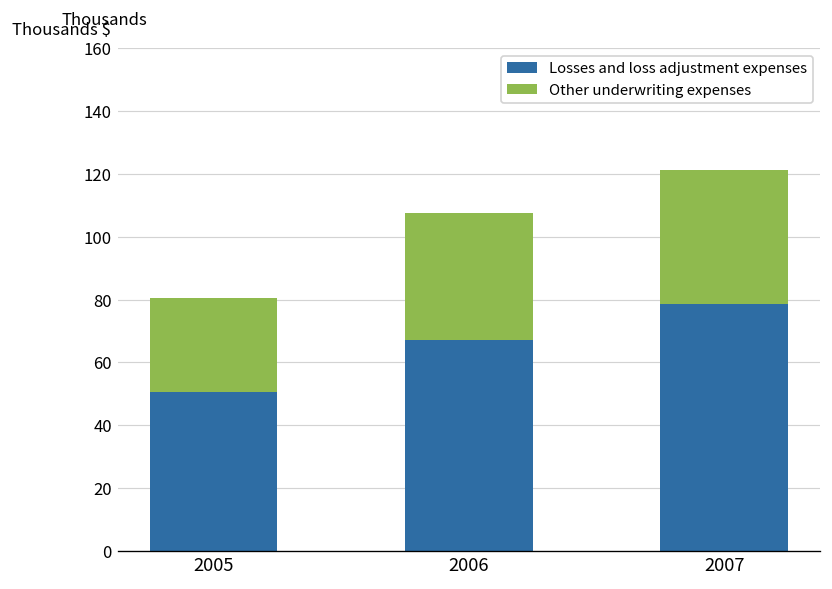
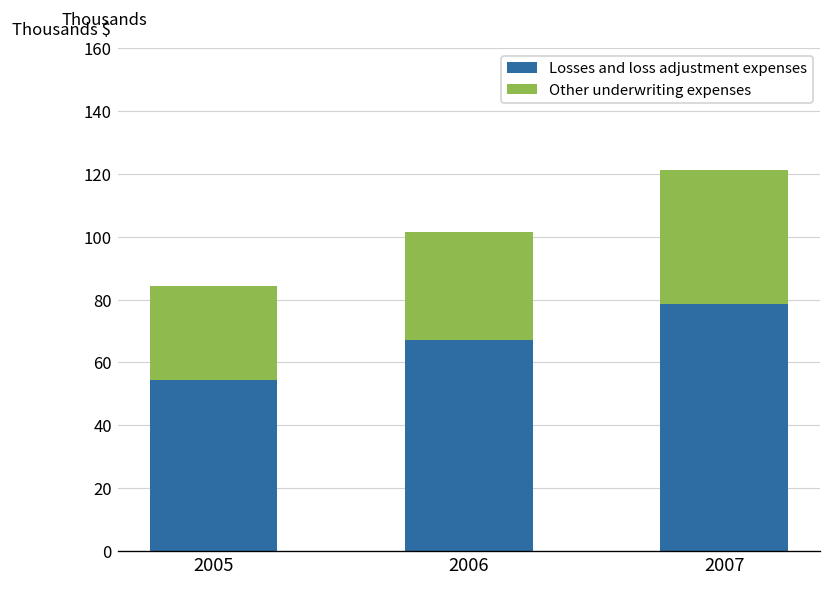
Losses and loss adjustment expenses, 2005: 51 -> 54
Other underwriting expenses, 2006: 41 -> 35
